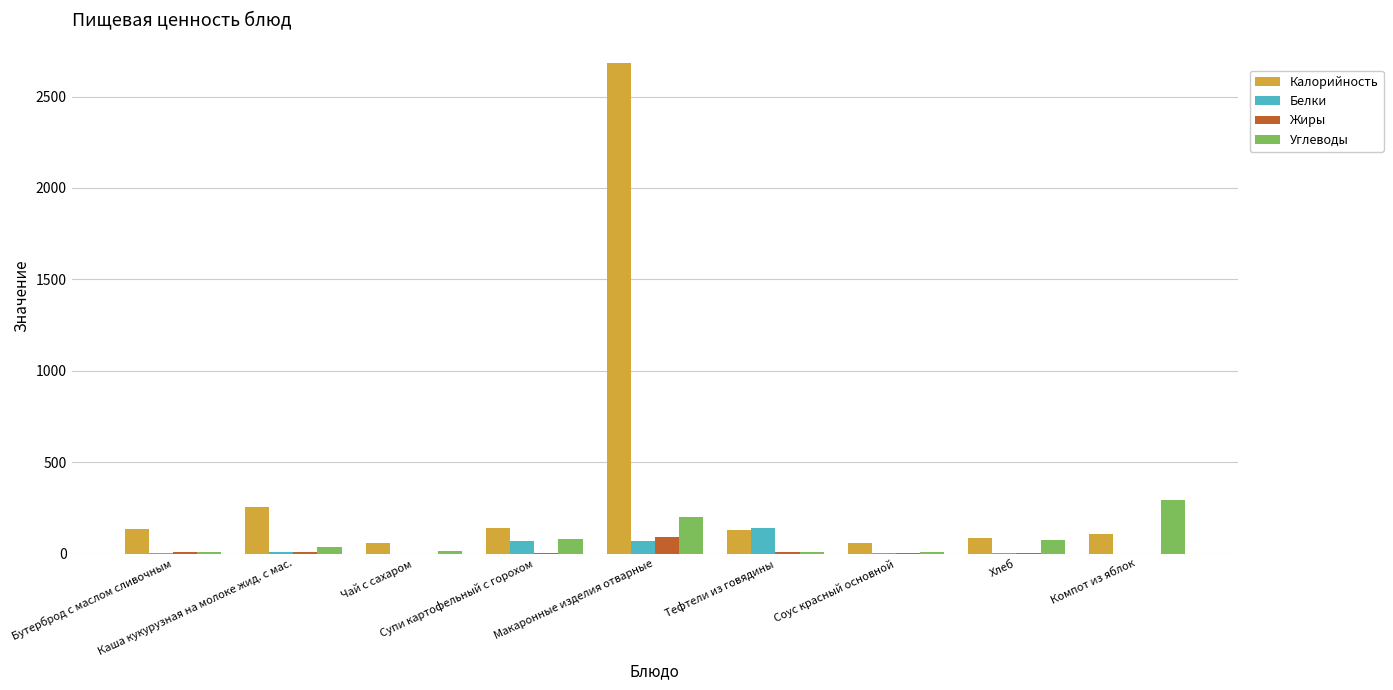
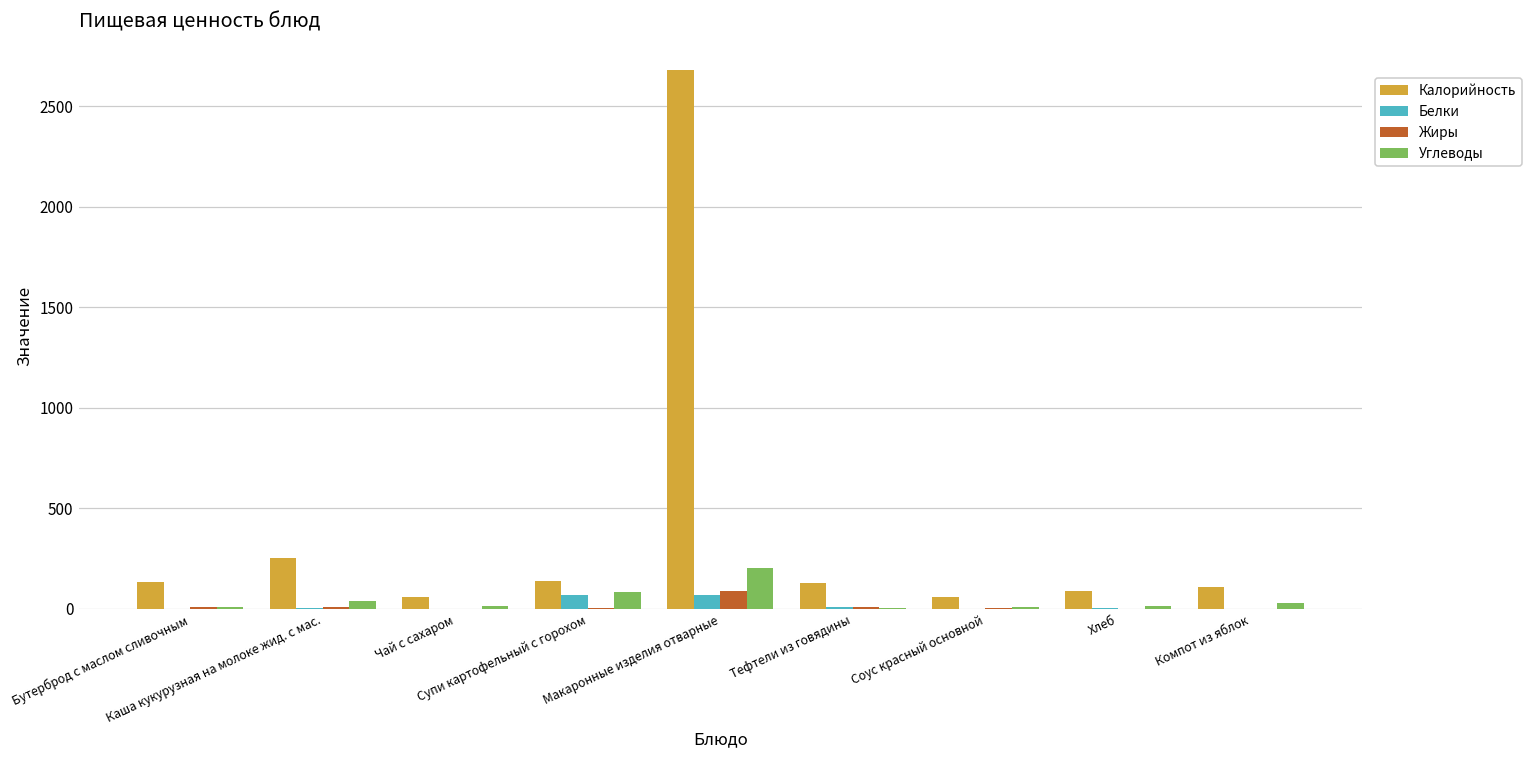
Белки, Тефтели из говядины: 140 -> 10
Углеводы, Хлеб: 70 -> 20
Углеводы, Компот из яблок: 290 -> 30
